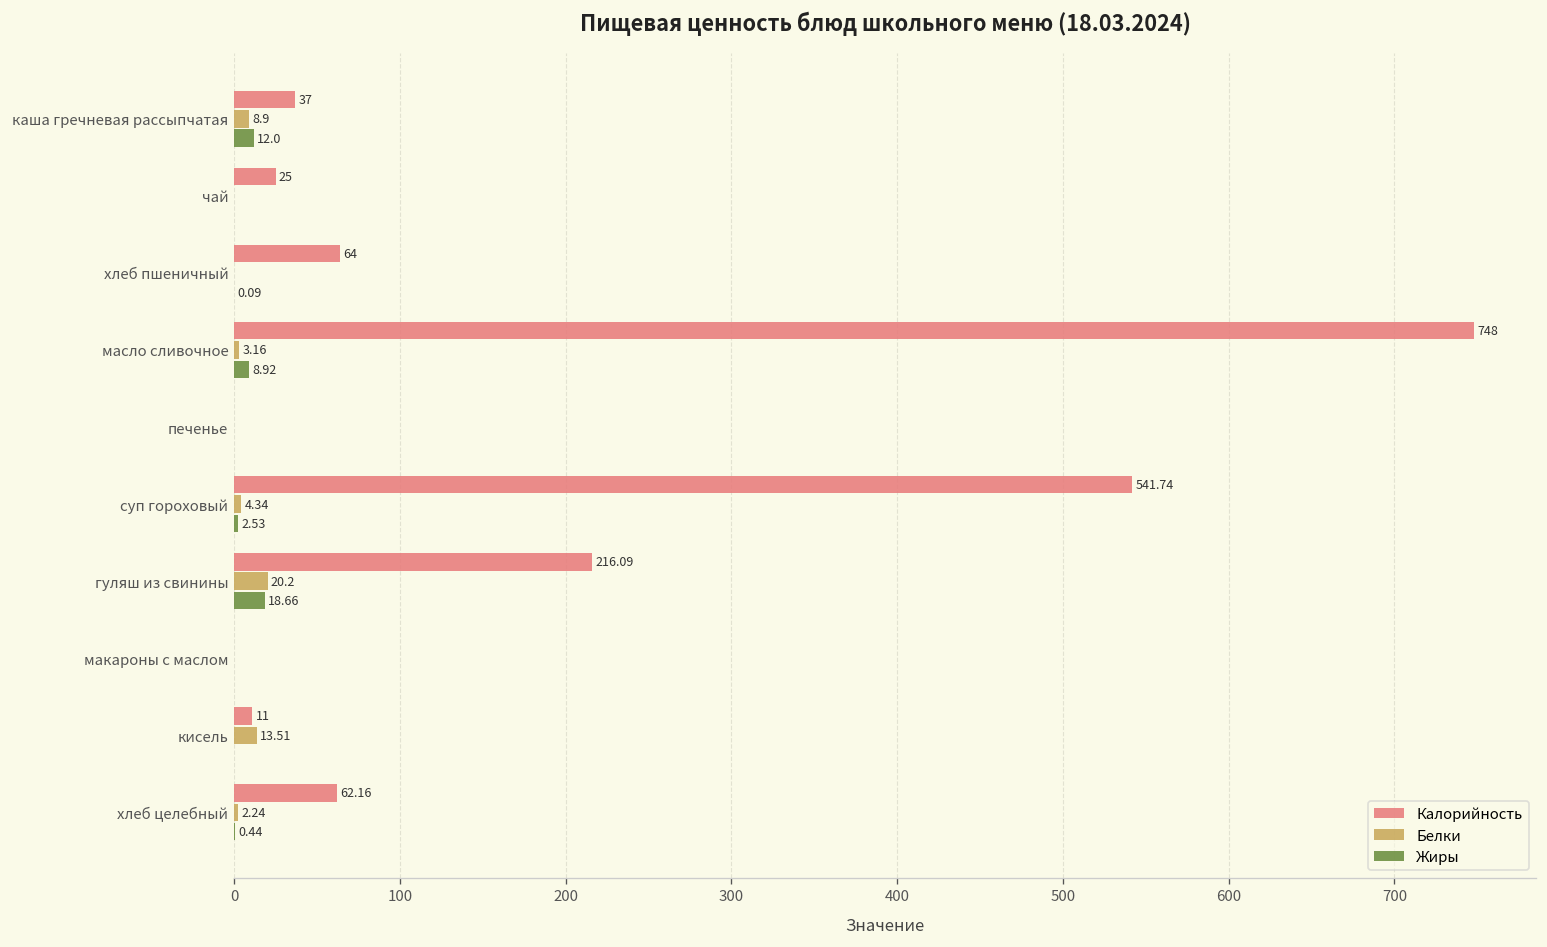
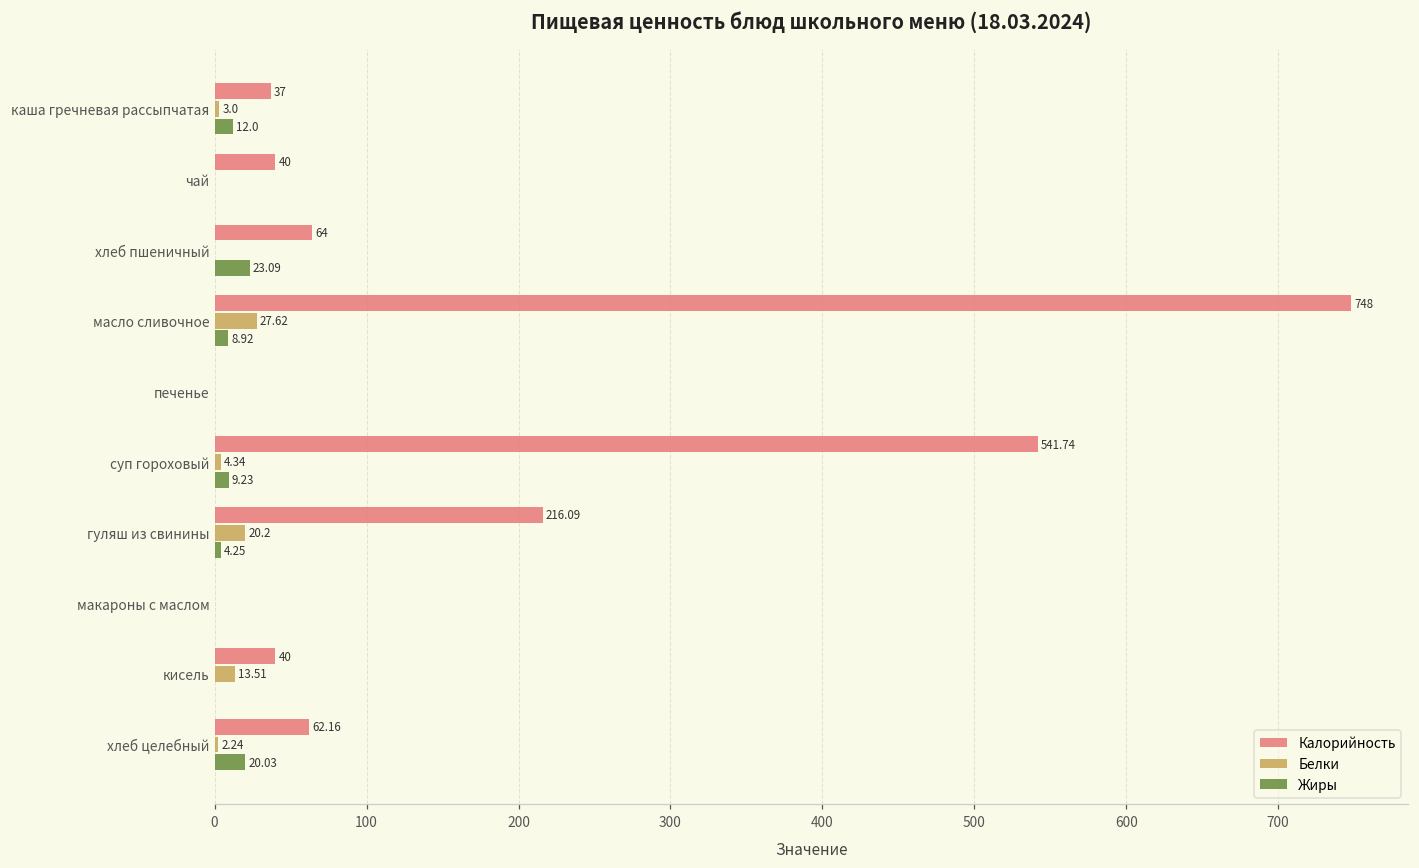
Белки, каша гречневая рассыпчатая: 8.9 -> 3.0
Калорийность, чай: 25 -> 40
Жиры, хлеб пшеничный: 0.09 -> 23.09
Белки, масло сливочное: 3.16 -> 27.62
Жиры, суп гороховый: 2.53 -> 9.23
Жиры, гуляш из свинины: 18.66 -> 4.25
Калорийность, кисель: 11 -> 40
Жиры, хлеб целебный: 0.44 -> 20.03
